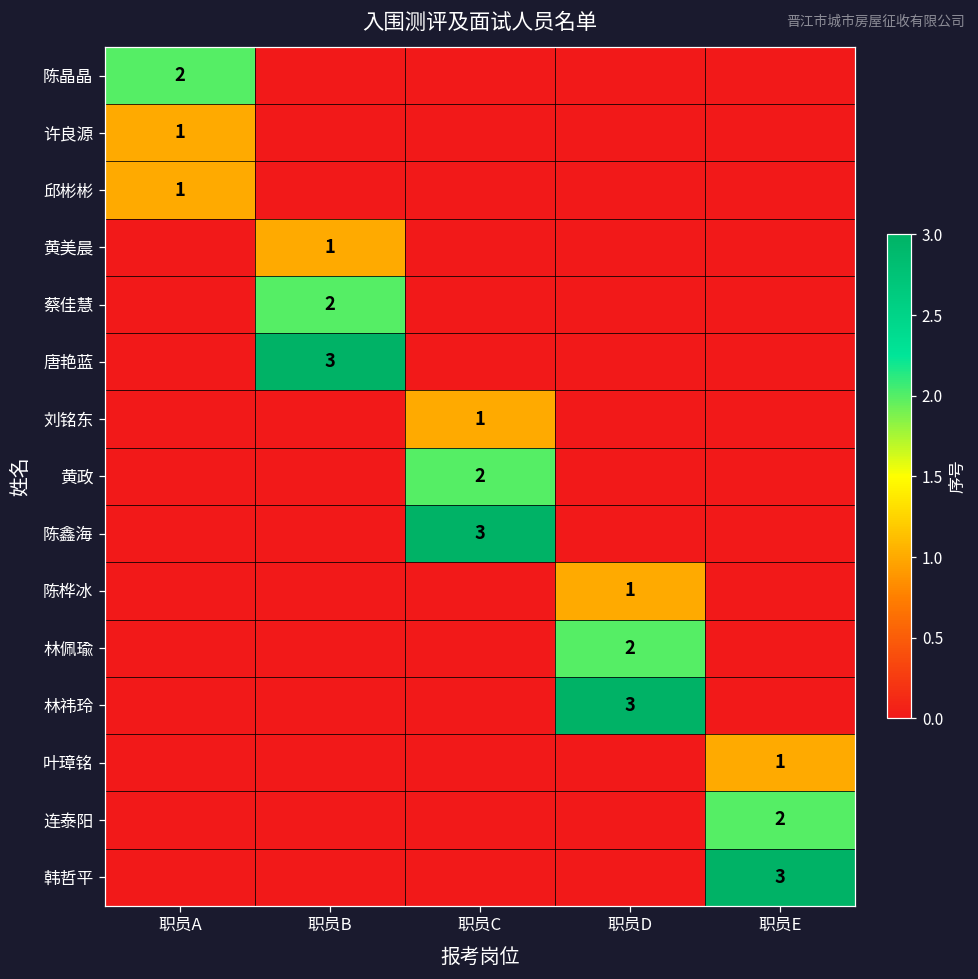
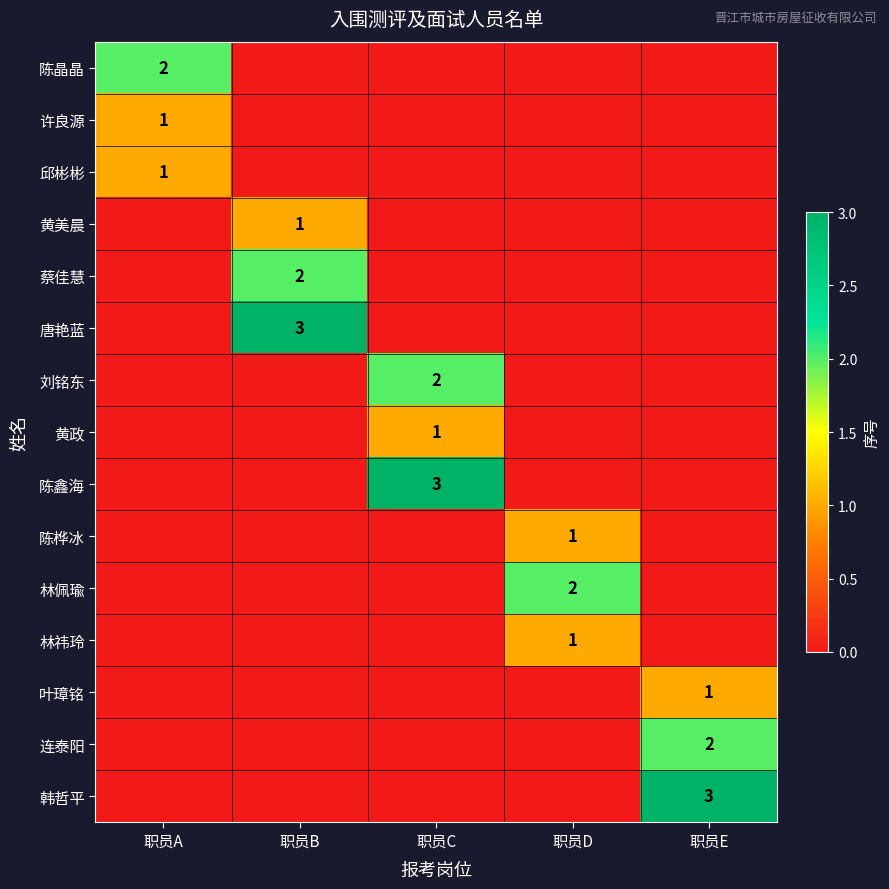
刘铭东, 职员C: 1 -> 2
黄政, 职员C: 2 -> 1
林祎玲, 职员D: 3 -> 1
